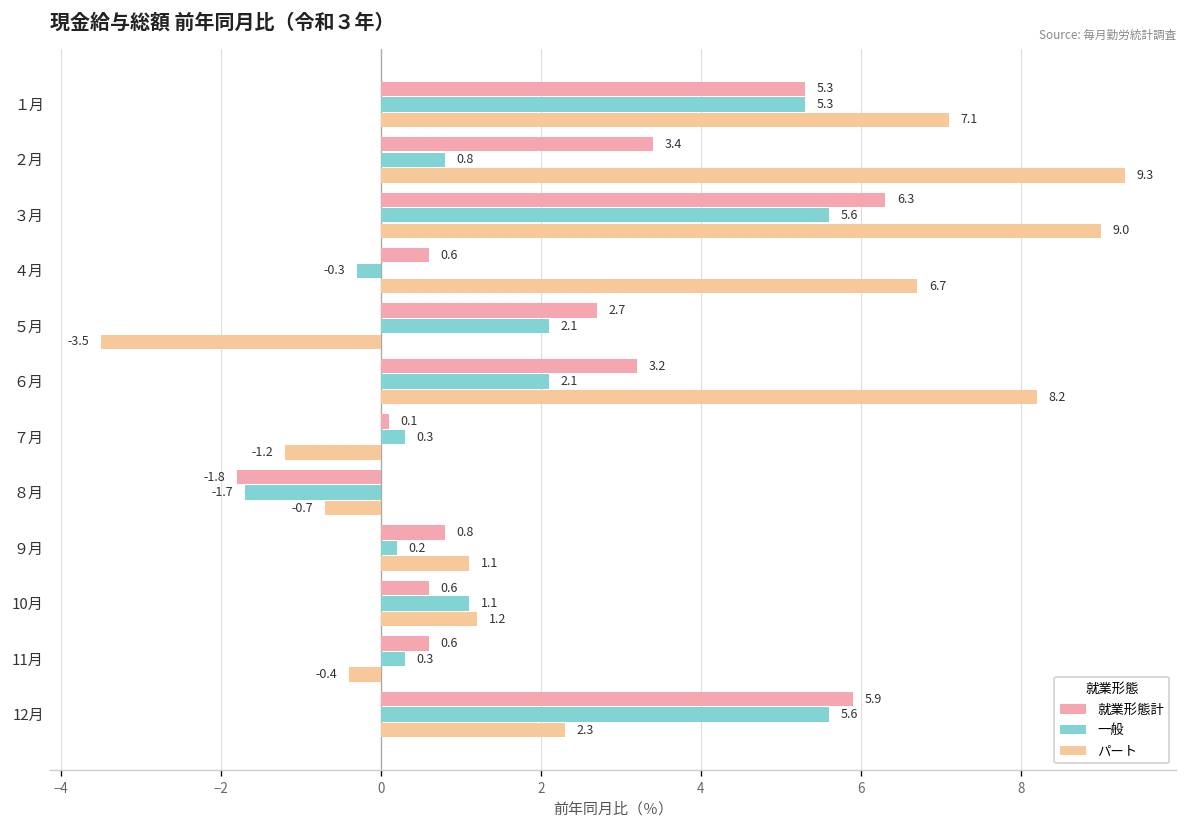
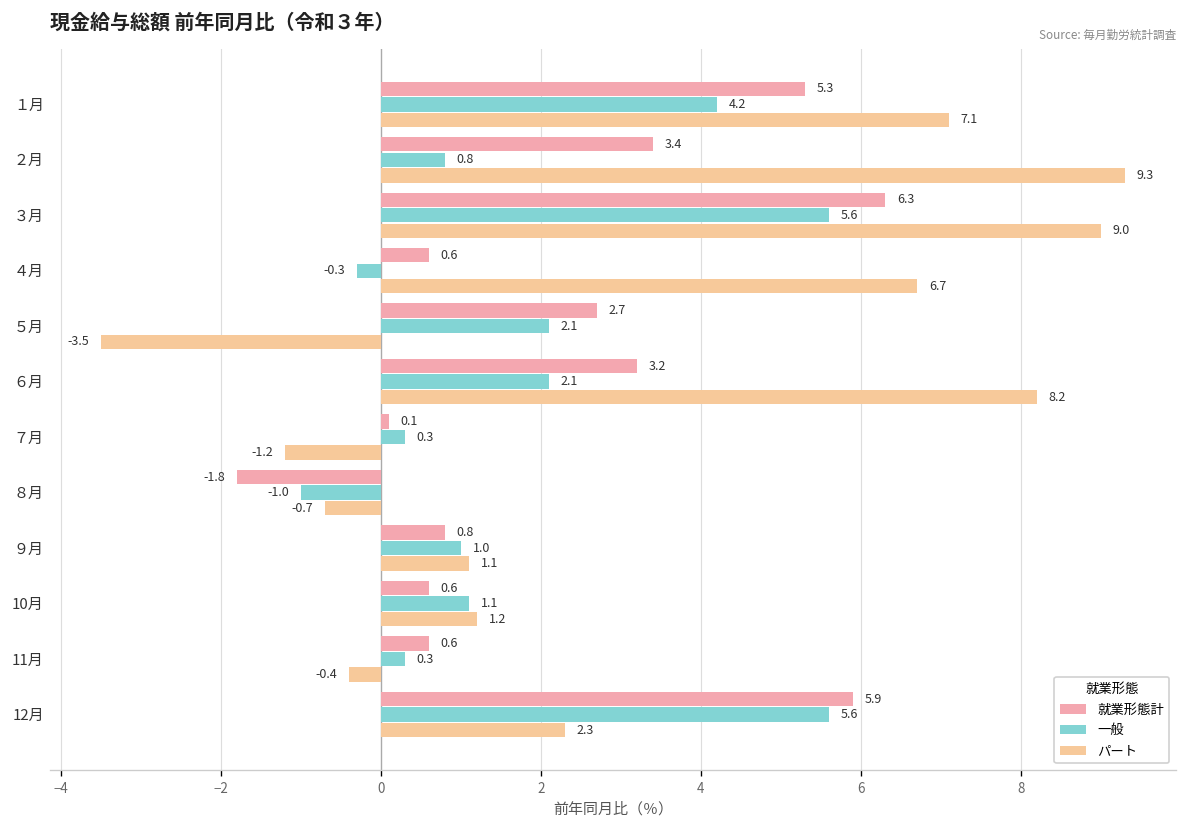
一般, １月: 5.3 -> 4.2
一般, ８月: -1.7 -> -1.0
一般, ９月: 0.2 -> 1.0
